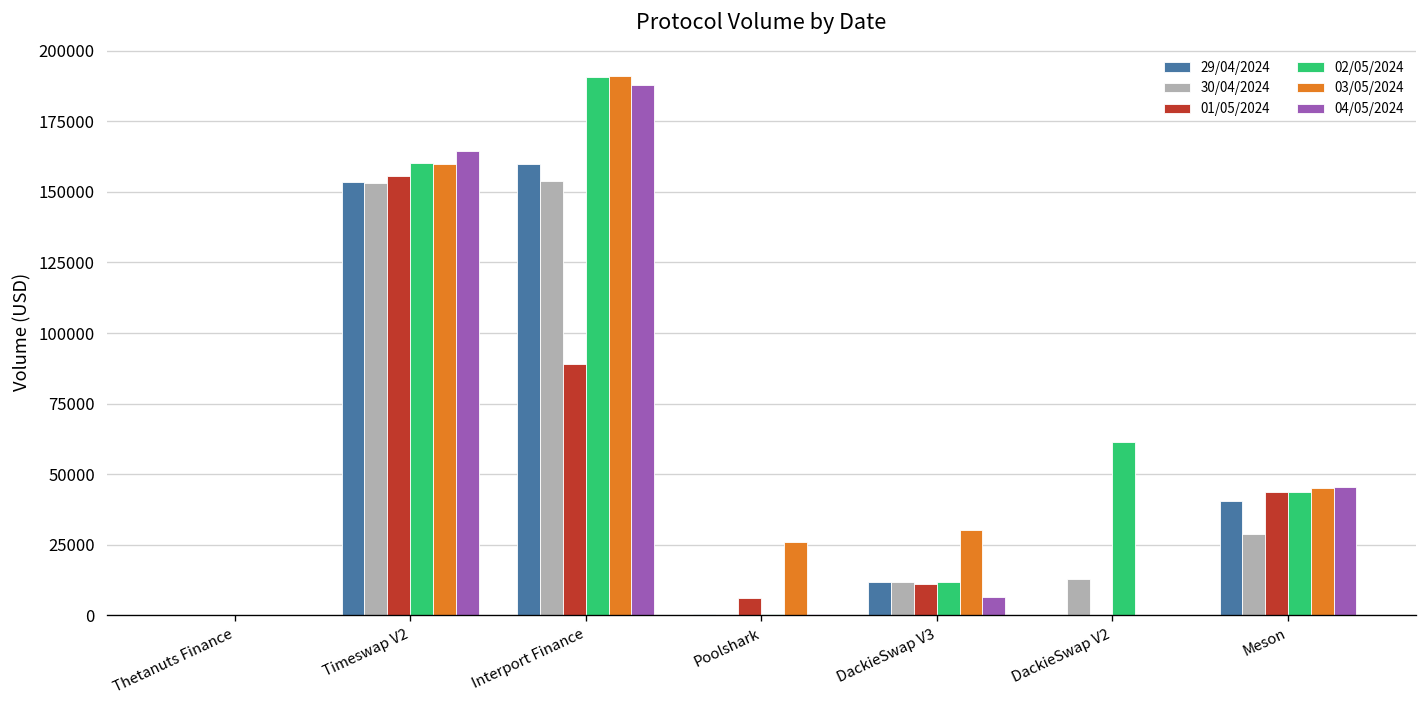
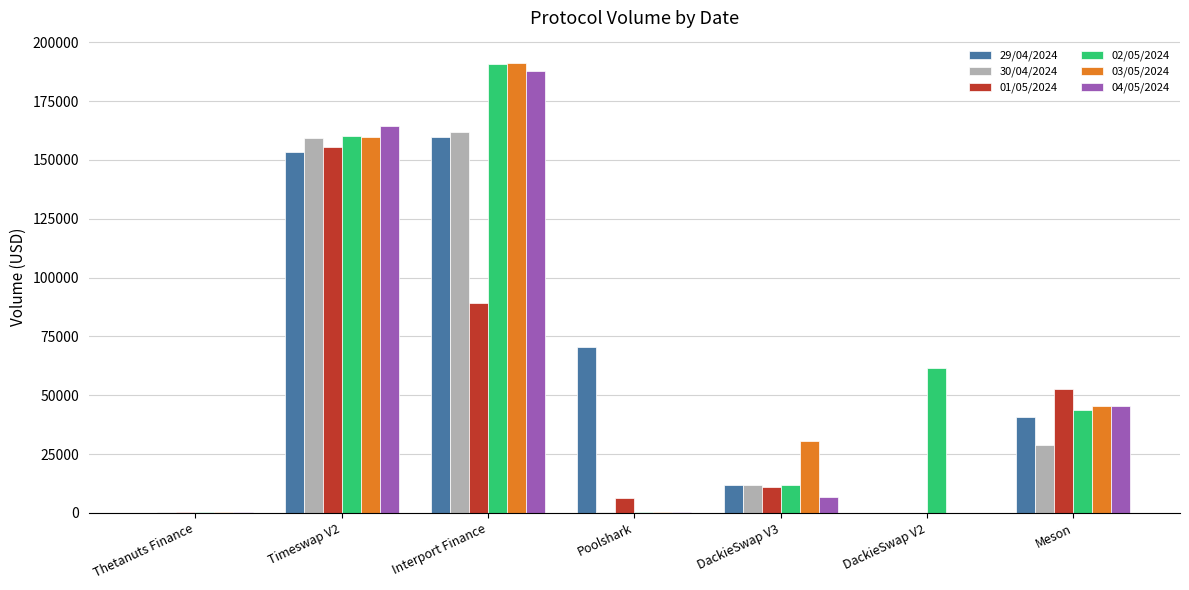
30/04/2024, Timeswap V2: 153000 -> 159000
30/04/2024, Interport Finance: 154000 -> 162000
29/04/2024, Poolshark: 0 -> 71000
03/05/2024, Poolshark: 26000 -> 0
30/04/2024, DackieSwap V2: 13000 -> 0
01/05/2024, Meson: 44000 -> 52000
